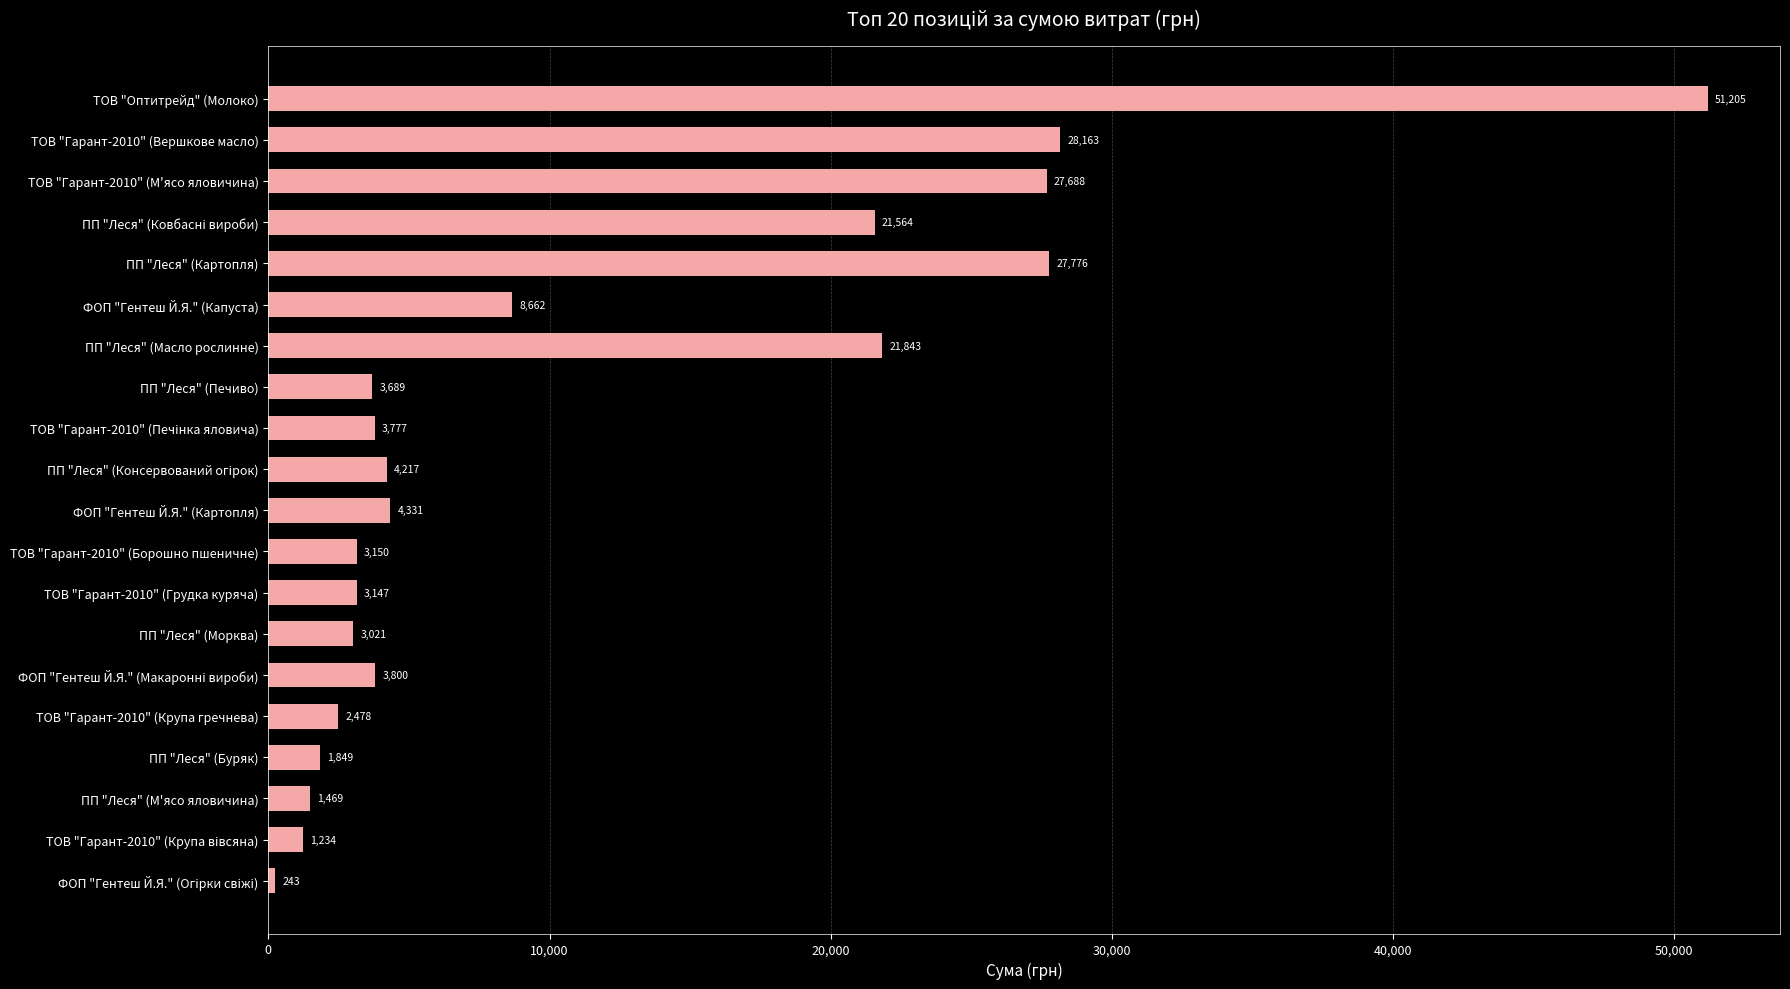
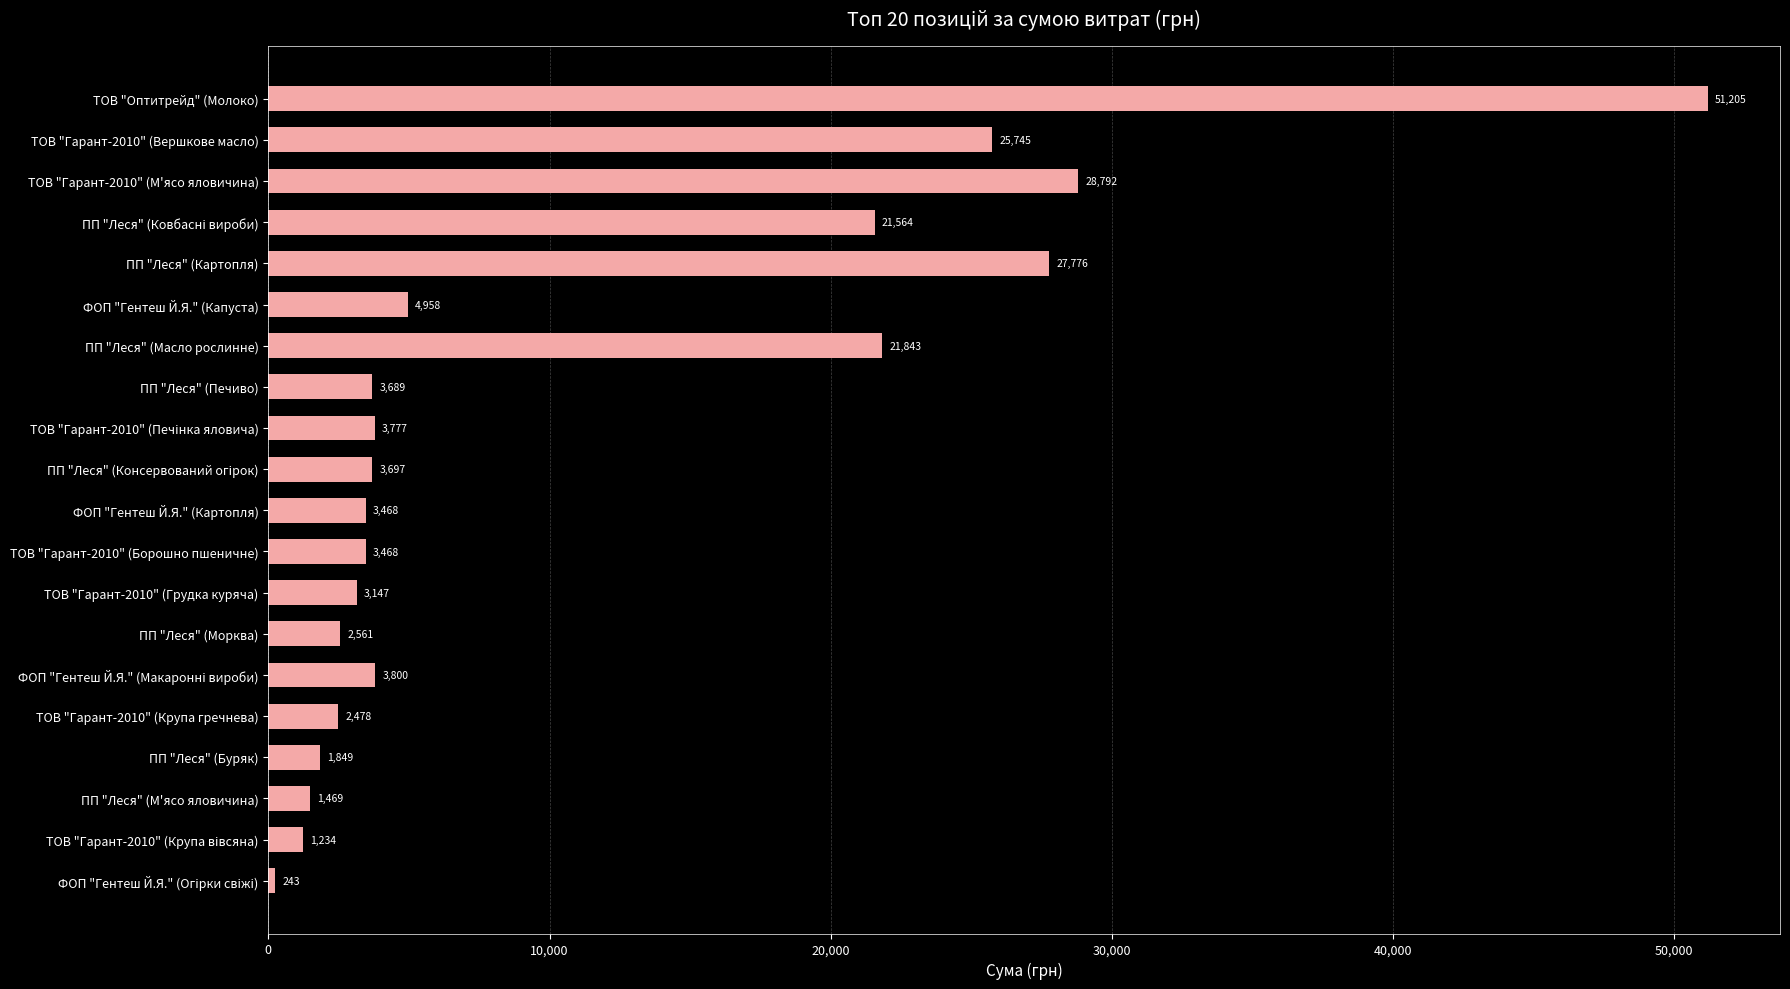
ТОВ "Гарант-2010" (Вершкове масло): 28,163 -> 25,745
ТОВ "Гарант-2010" (М'ясо яловичина): 27,688 -> 28,792
ФОП "Гентеш Й.Я." (Капуста): 8,662 -> 4,958
ПП "Леся" (Консервований огірок): 4,217 -> 3,697
ФОП "Гентеш Й.Я." (Картопля): 4,331 -> 3,468
ТОВ "Гарант-2010" (Борошно пшеничне): 3,150 -> 3,468
ПП "Леся" (Морква): 3,021 -> 2,561
